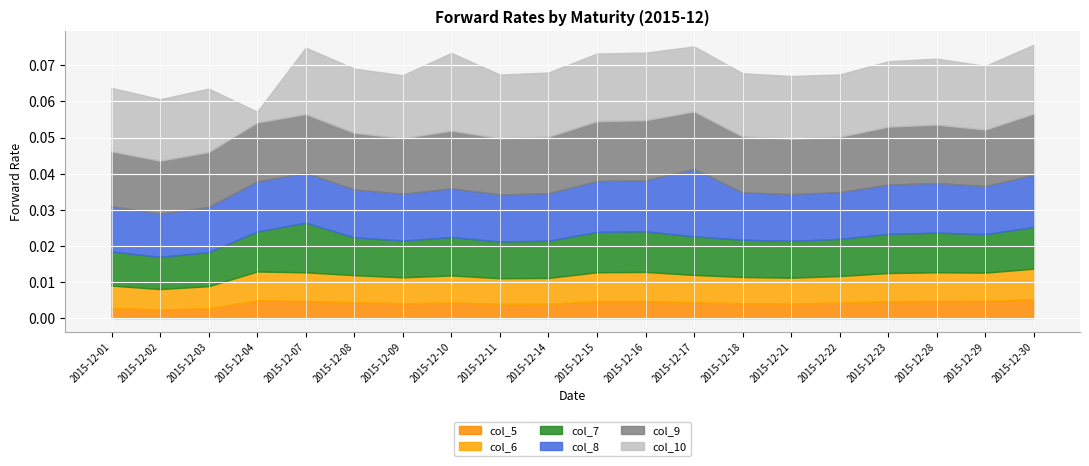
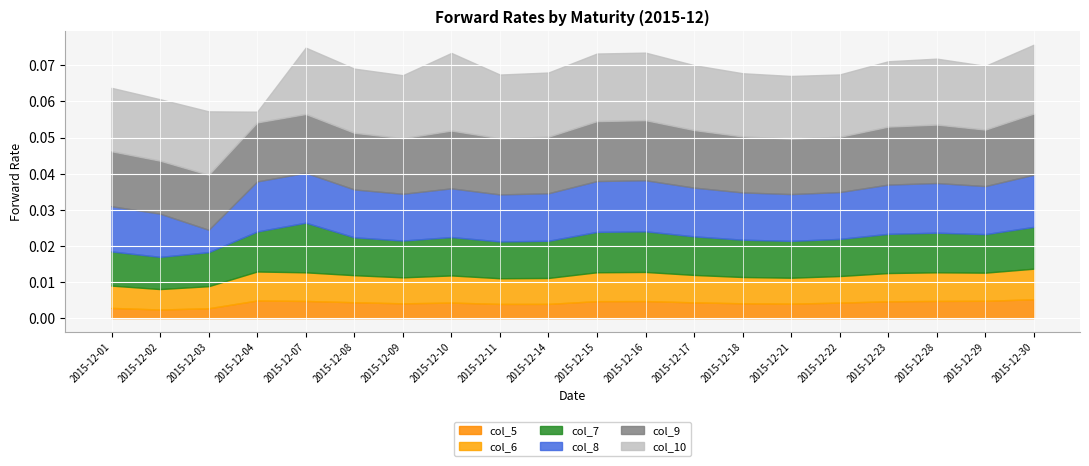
col_8, 2015-12-03: 0.013 -> 0.006
col_8, 2015-12-17: 0.019 -> 0.013
